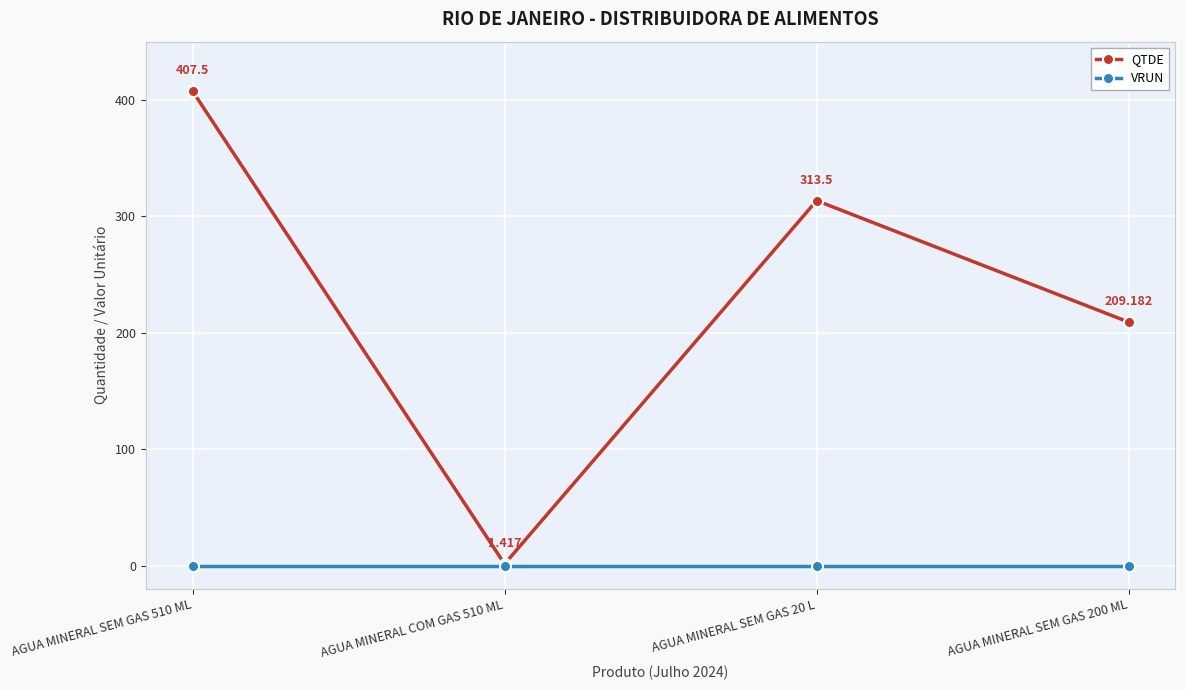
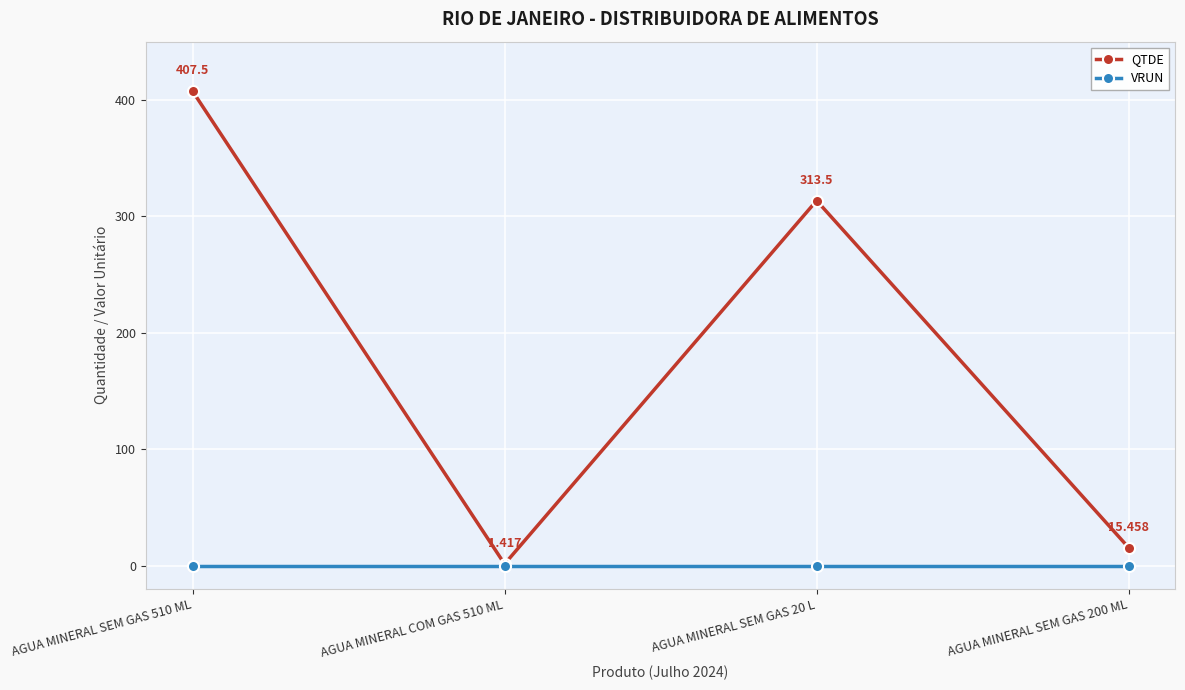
QTDE, AGUA MINERAL SEM GAS 200 ML: 209.182 -> 15.458
